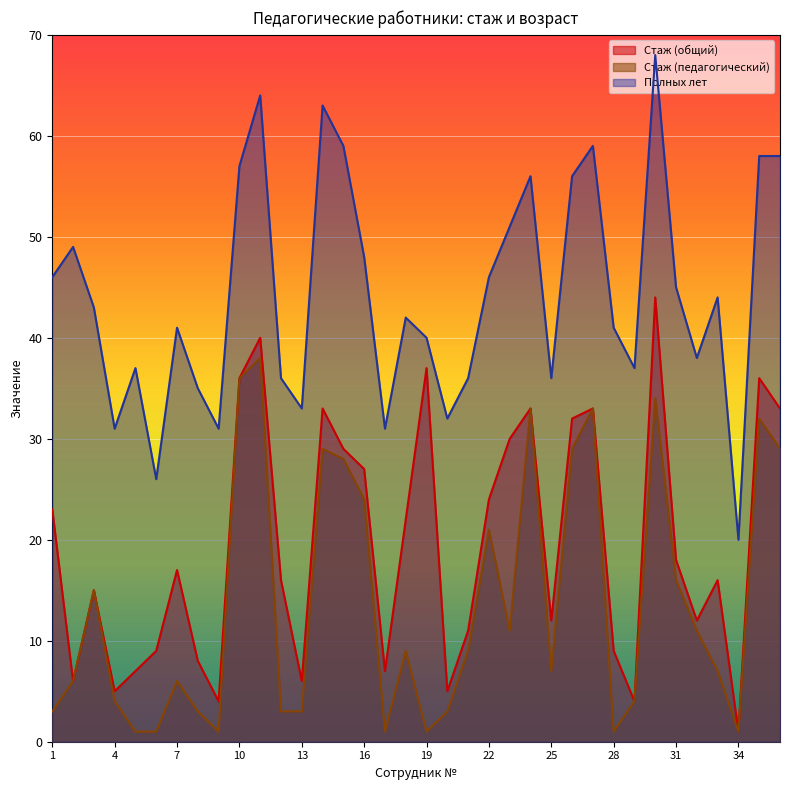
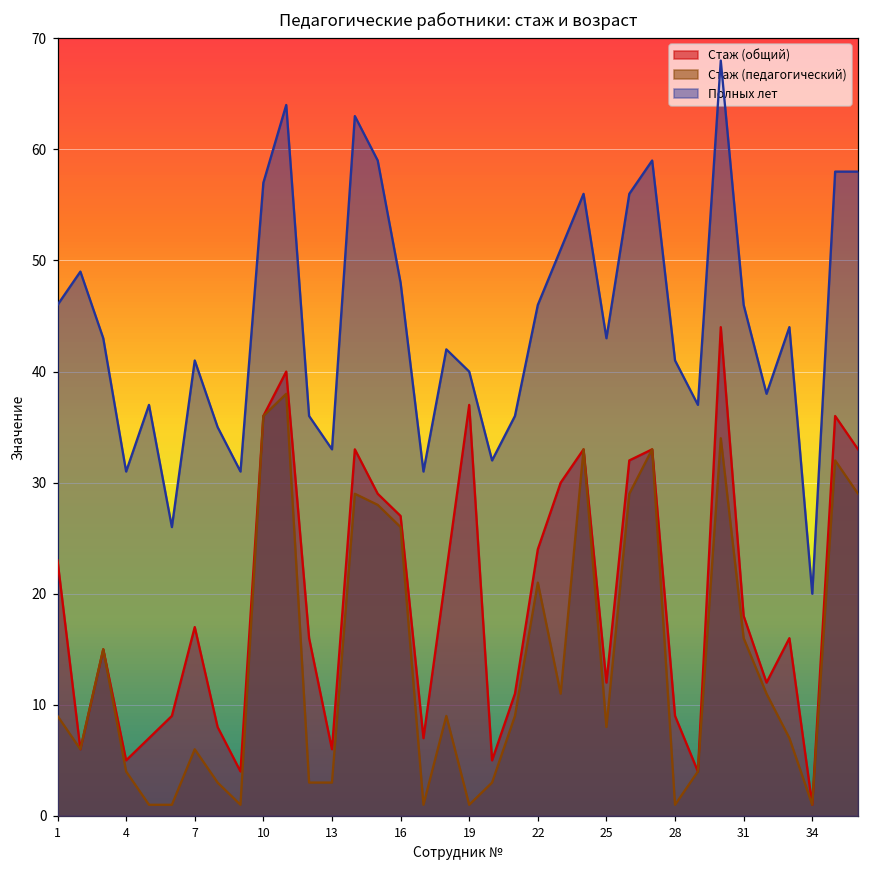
Стаж (педагогический), 1: 3 -> 9
Стаж (педагогический), 16: 24 -> 26
Стаж (педагогический), 25: 7 -> 8
Полных лет, 25: 36 -> 43
Полных лет, 31: 45 -> 46
